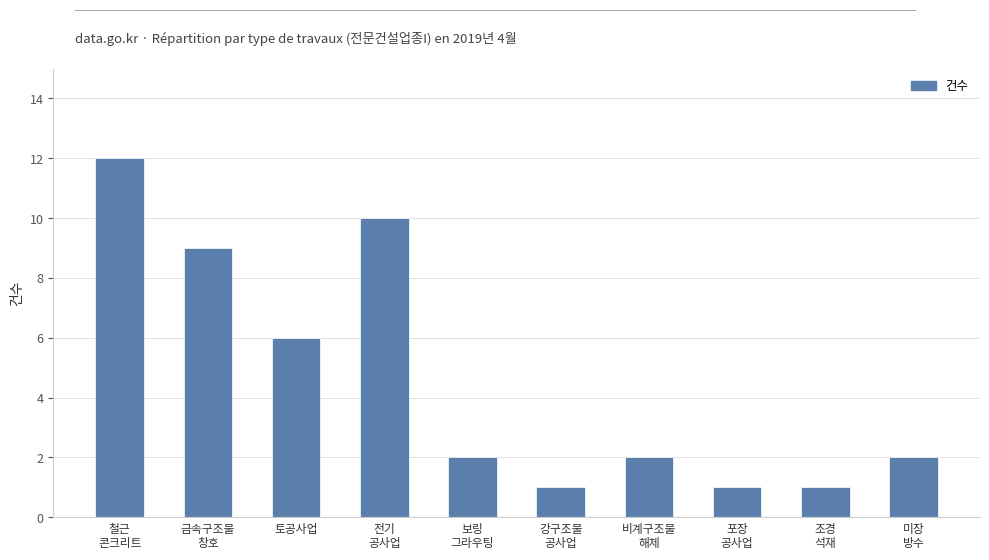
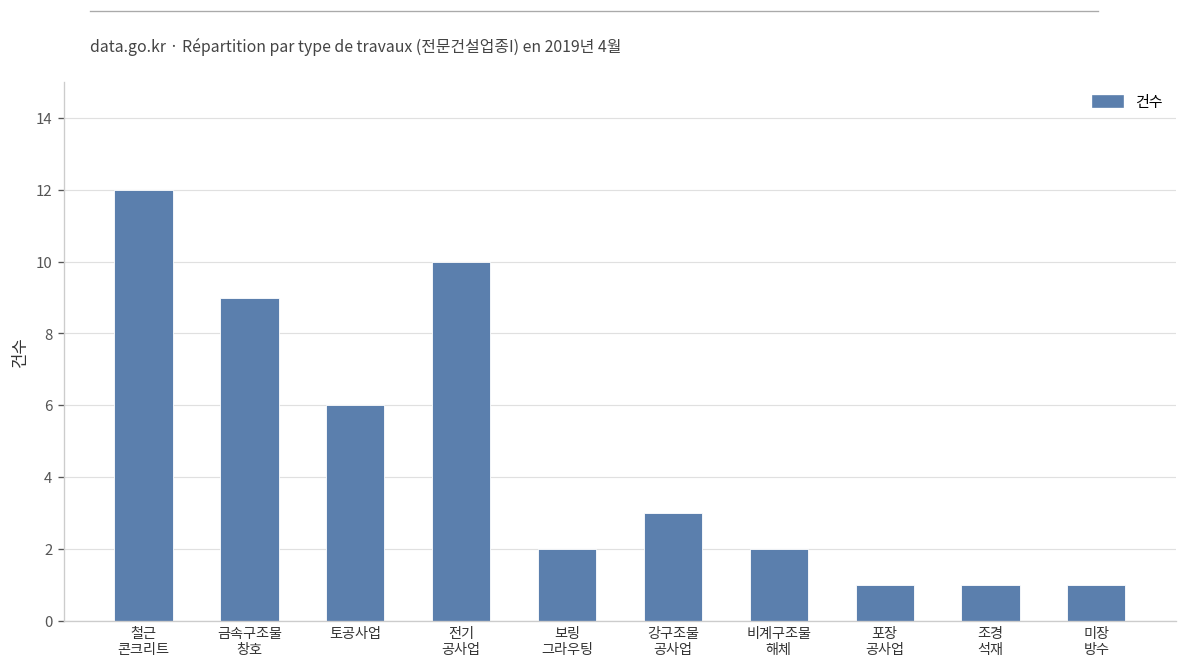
강구조물 공사업: 1 -> 3
미장 방수: 2 -> 1
